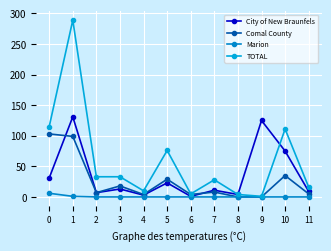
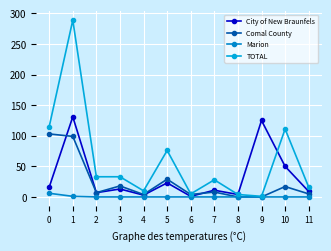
City of New Braunfels, 0: 30 -> 20
City of New Braunfels, 10: 80 -> 50
Comal County, 10: 40 -> 20
